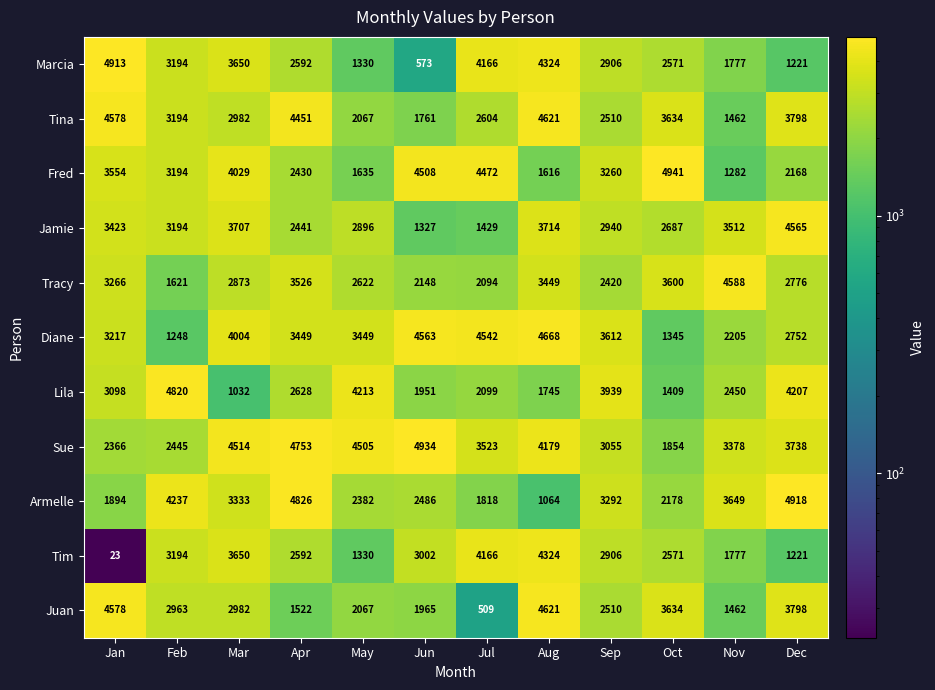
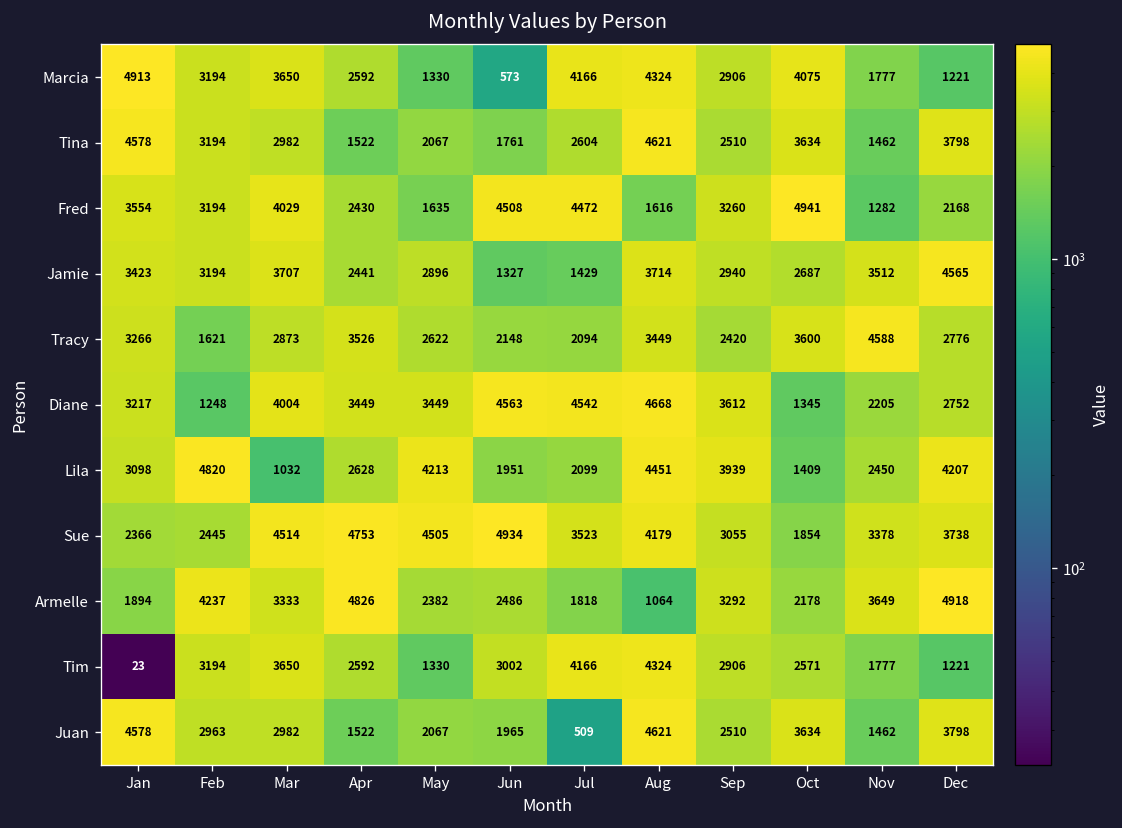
Marcia, Oct: 2571 -> 4075
Tina, Apr: 4451 -> 1522
Lila, Aug: 1745 -> 4451
